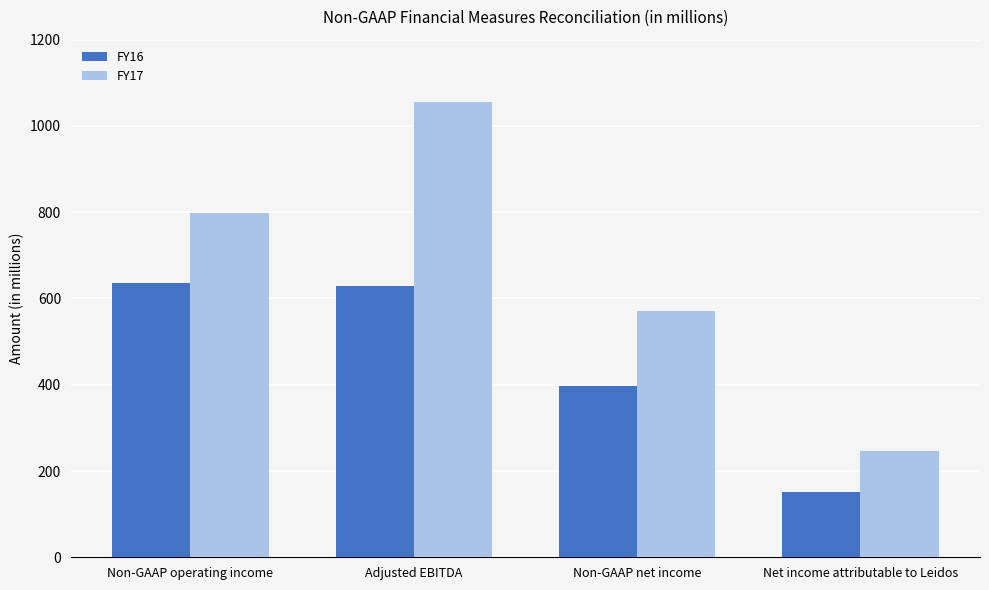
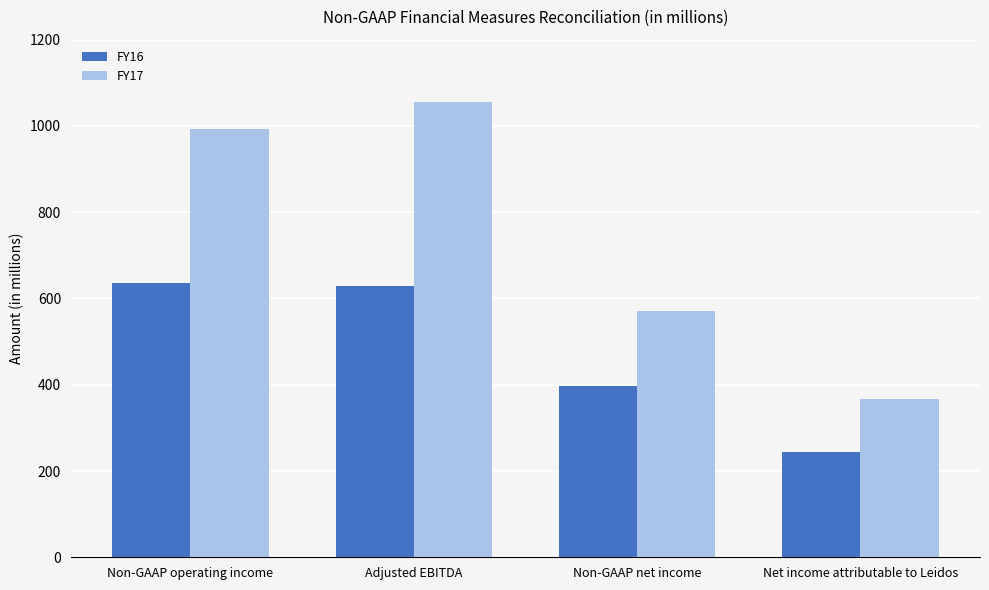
FY17, Non-GAAP operating income: 800 -> 990
FY16, Net income attributable to Leidos: 150 -> 240
FY17, Net income attributable to Leidos: 250 -> 370
